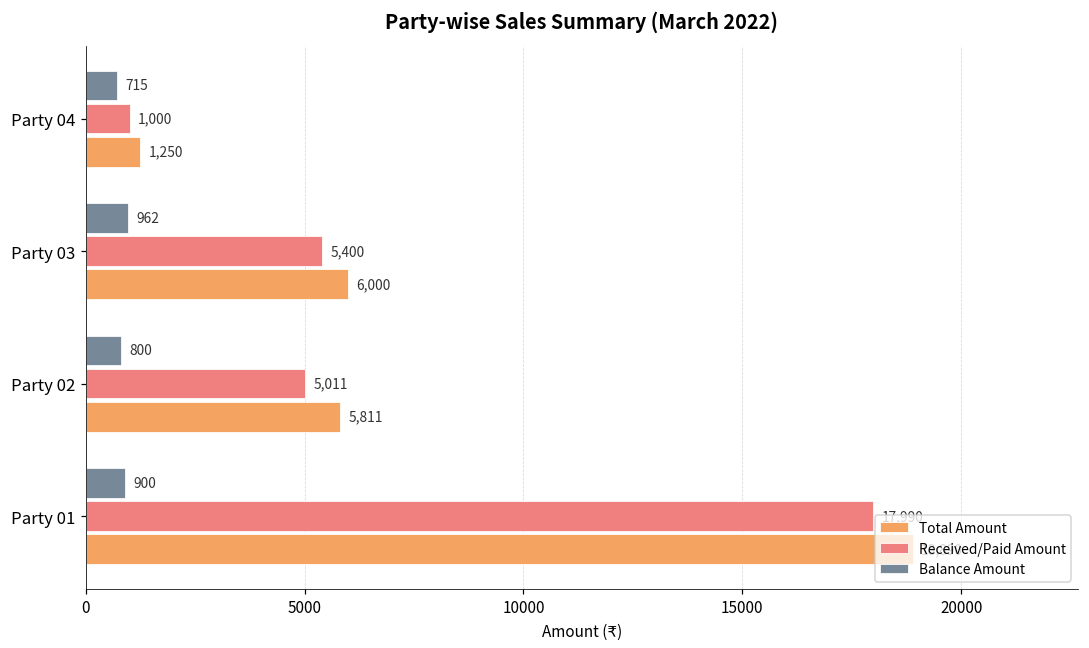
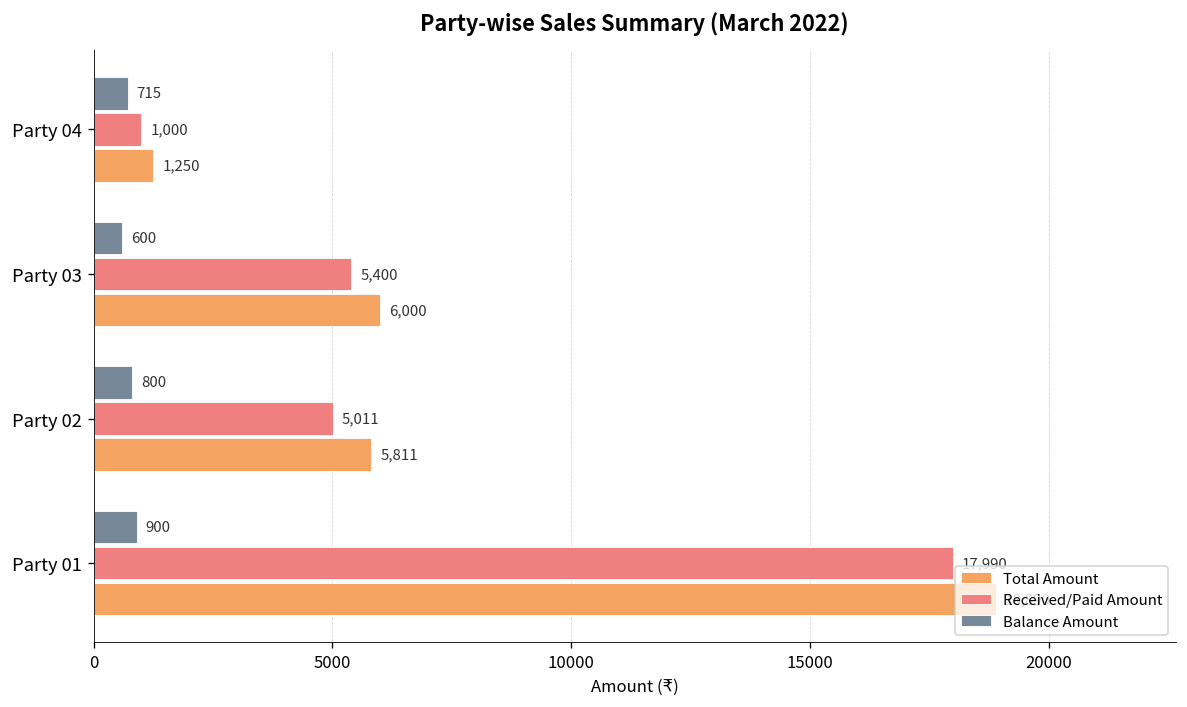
Balance Amount, Party 03: 962 -> 600
